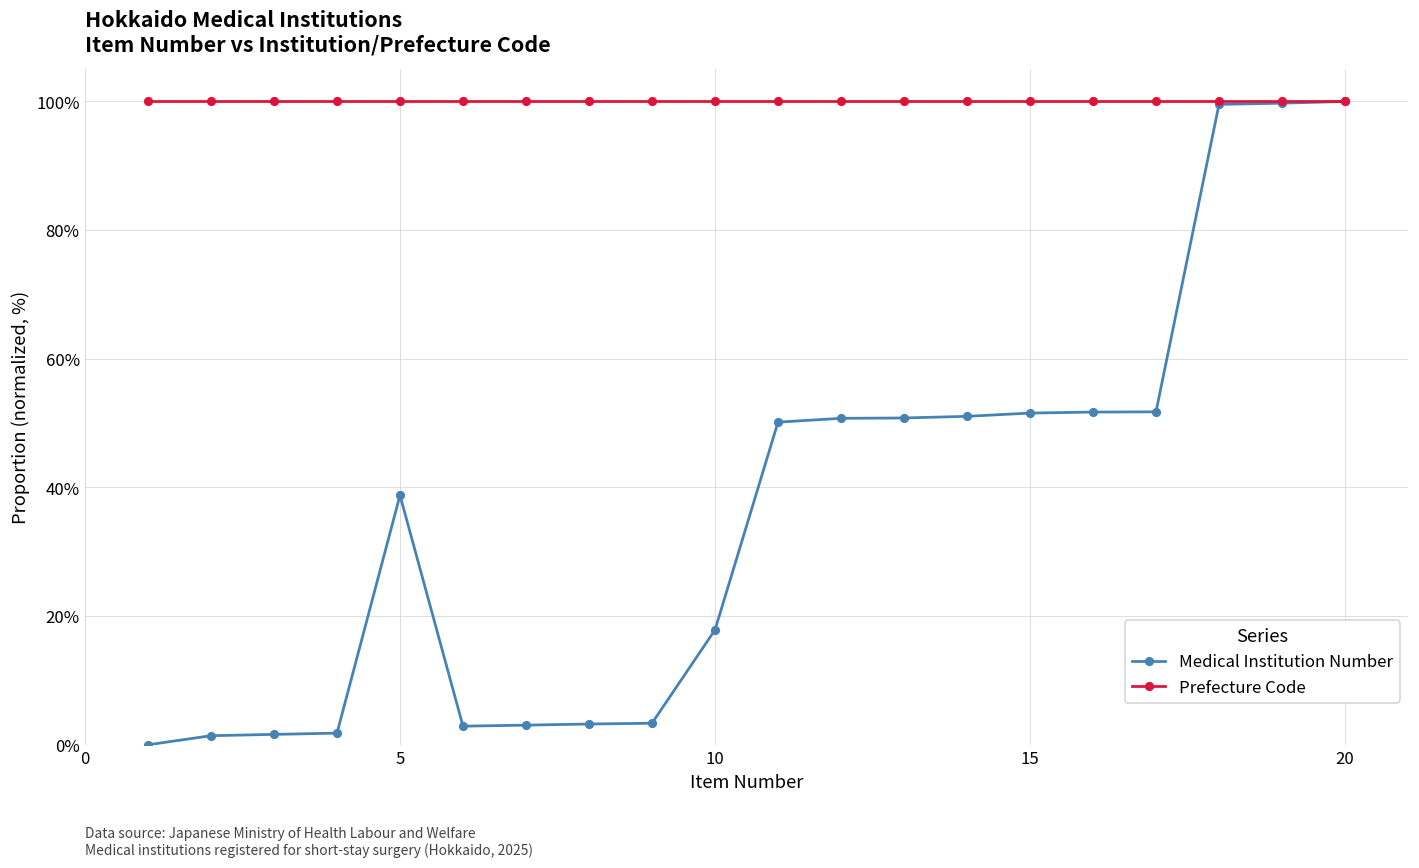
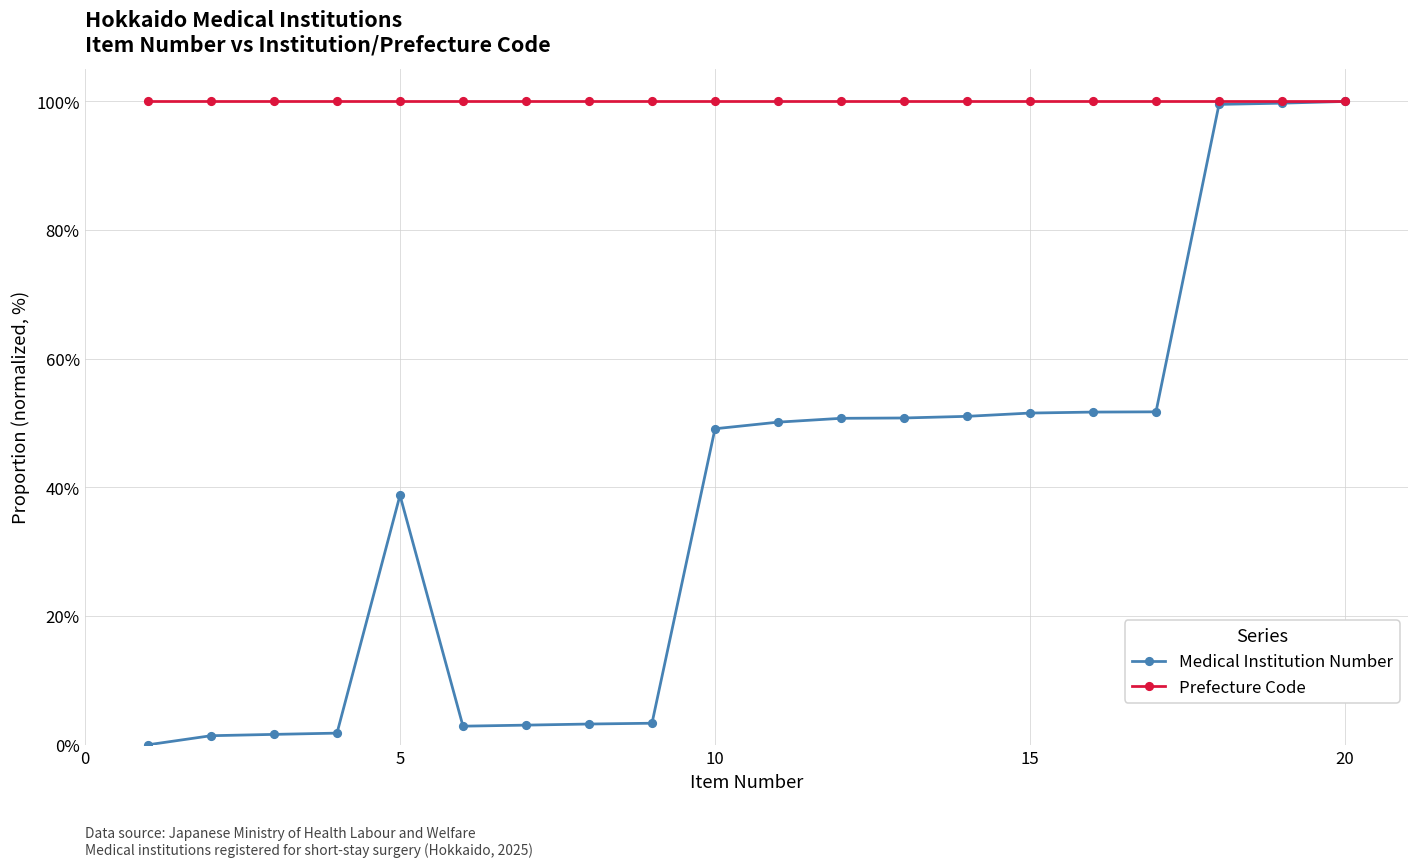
Medical Institution Number, 10: 18% -> 49%
